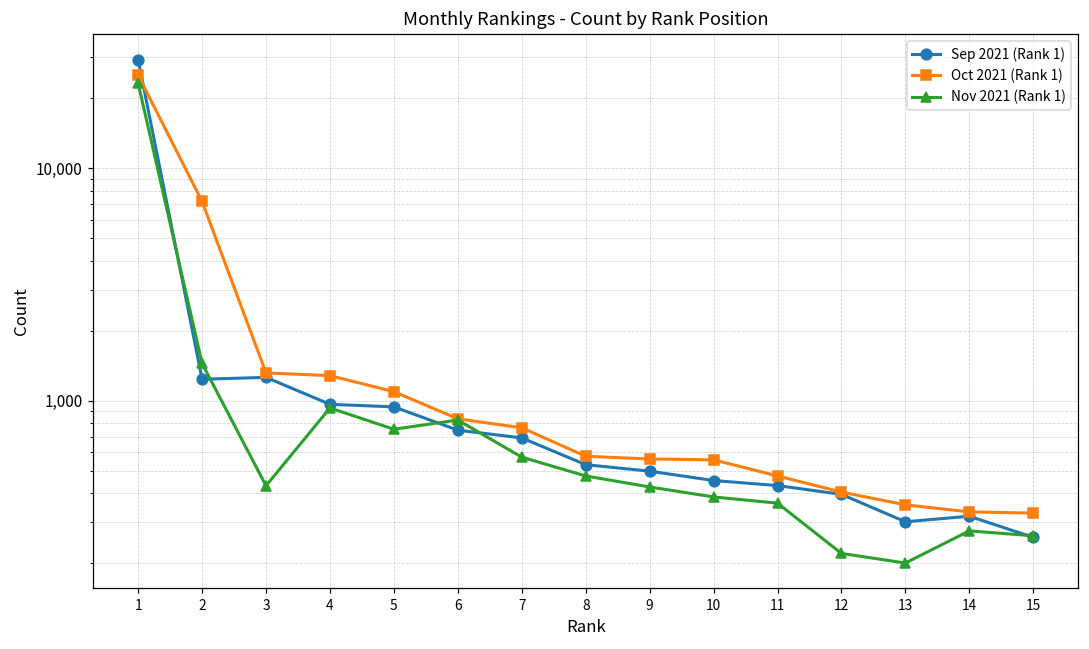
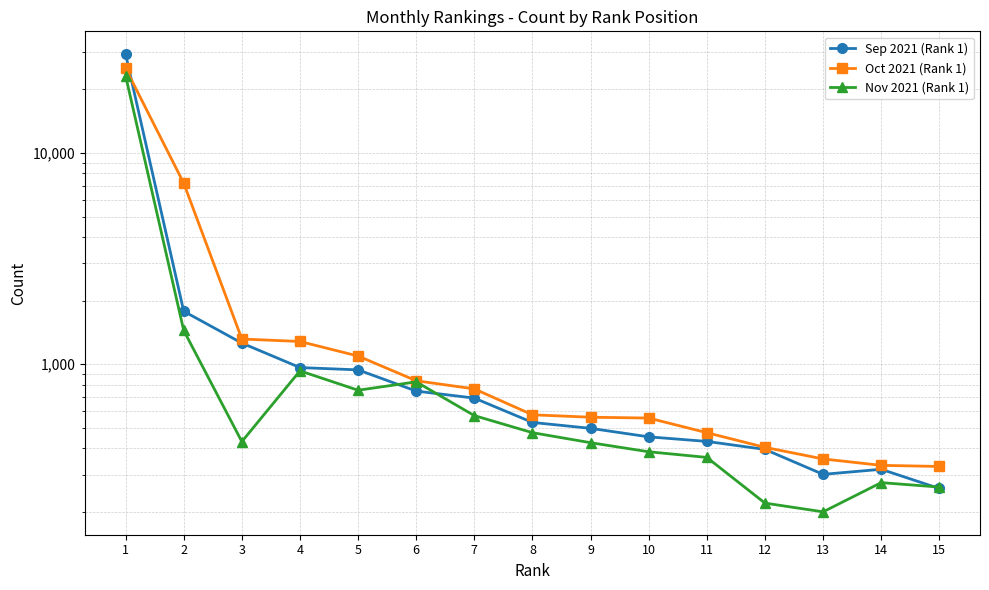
Sep 2021 (Rank 1), 2: 1,200 -> 1,800
